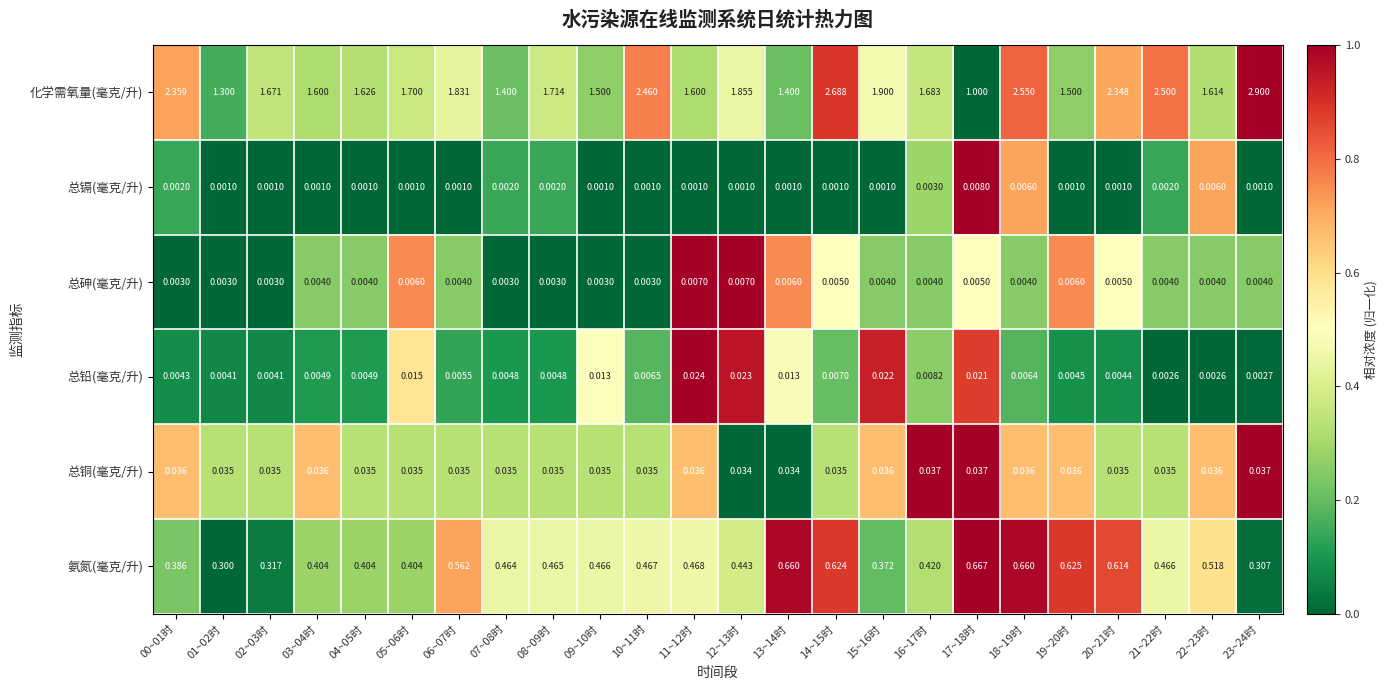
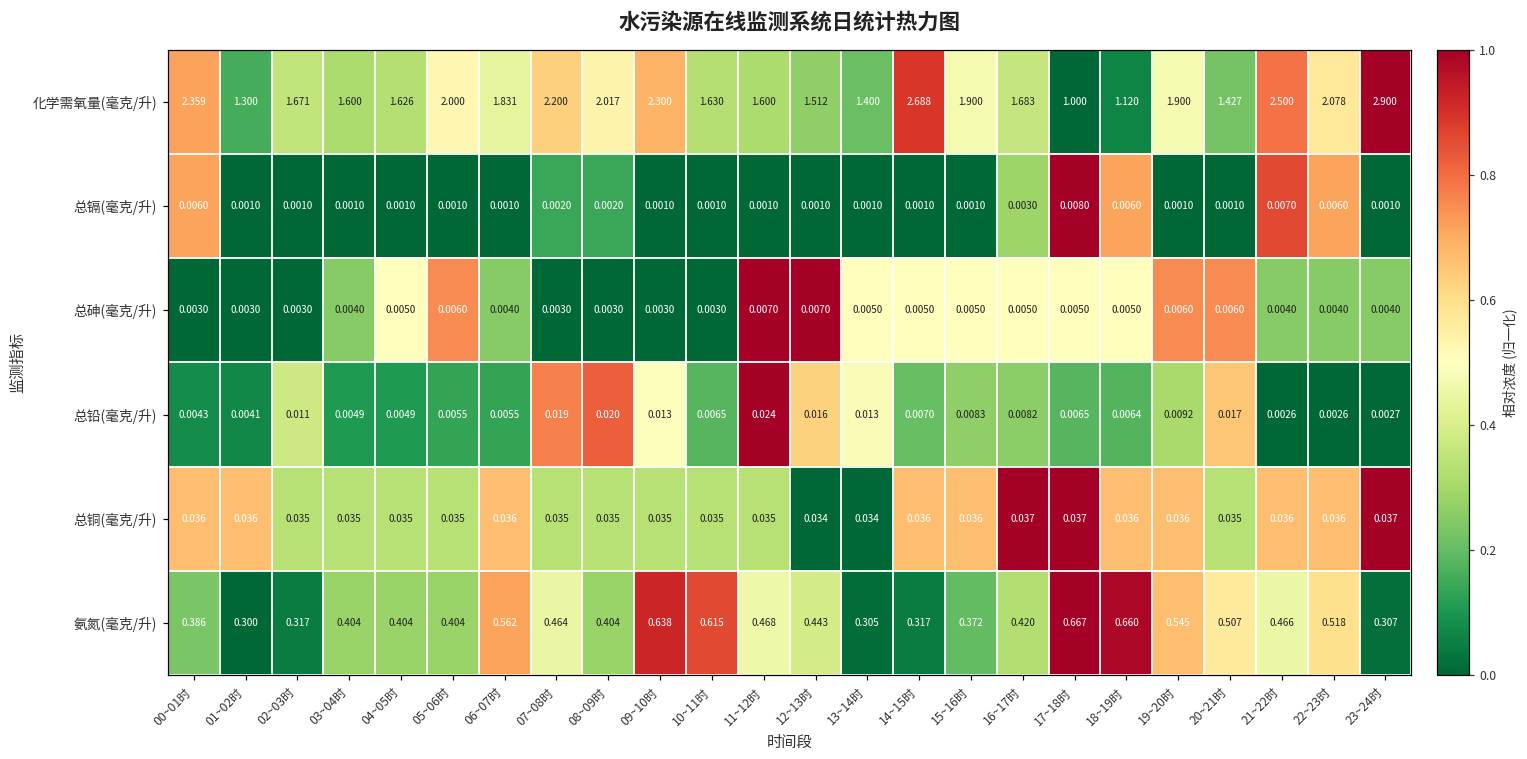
化学需氧量(毫克/升), 05~06时: 1.700 -> 2.000
化学需氧量(毫克/升), 07~08时: 1.400 -> 2.200
化学需氧量(毫克/升), 08~09时: 1.714 -> 2.017
化学需氧量(毫克/升), 09~10时: 1.500 -> 2.300
化学需氧量(毫克/升), 10~11时: 2.460 -> 1.630
化学需氧量(毫克/升), 12~13时: 1.855 -> 1.512
化学需氧量(毫克/升), 18~19时: 2.550 -> 1.120
化学需氧量(毫克/升), 19~20时: 1.500 -> 1.900
化学需氧量(毫克/升), 20~21时: 2.348 -> 1.427
化学需氧量(毫克/升), 22~23时: 1.614 -> 2.078
总镉(毫克/升), 00~01时: 0.0020 -> 0.0060
总镉(毫克/升), 21~22时: 0.0020 -> 0.0070
总砷(毫克/升), 04~05时: 0.0040 -> 0.0050
总砷(毫克/升), 13~14时: 0.0060 -> 0.0050
总砷(毫克/升), 15~16时: 0.0040 -> 0.0050
总砷(毫克/升), 16~17时: 0.0040 -> 0.0050
总砷(毫克/升), 18~19时: 0.0040 -> 0.0050
总砷(毫克/升), 20~21时: 0.0050 -> 0.0060
总铅(毫克/升), 02~03时: 0.0041 -> 0.011
总铅(毫克/升), 05~06时: 0.015 -> 0.0055
总铅(毫克/升), 07~08时: 0.0048 -> 0.019
总铅(毫克/升), 08~09时: 0.0048 -> 0.020
总铅(毫克/升), 12~13时: 0.023 -> 0.016
总铅(毫克/升), 15~16时: 0.022 -> 0.0083
总铅(毫克/升), 17~18时: 0.021 -> 0.0065
总铅(毫克/升), 19~20时: 0.0045 -> 0.0092
总铅(毫克/升), 20~21时: 0.0044 -> 0.017
总铜(毫克/升), 01~02时: 0.035 -> 0.036
总铜(毫克/升), 03~04时: 0.036 -> 0.035
总铜(毫克/升), 06~07时: 0.035 -> 0.036
总铜(毫克/升), 11~12时: 0.036 -> 0.035
总铜(毫克/升), 14~15时: 0.035 -> 0.036
总铜(毫克/升), 21~22时: 0.035 -> 0.036
氨氮(毫克/升), 08~09时: 0.465 -> 0.404
氨氮(毫克/升), 09~10时: 0.466 -> 0.638
氨氮(毫克/升), 10~11时: 0.467 -> 0.615
氨氮(毫克/升), 13~14时: 0.660 -> 0.305
氨氮(毫克/升), 14~15时: 0.624 -> 0.317
氨氮(毫克/升), 19~20时: 0.625 -> 0.545
氨氮(毫克/升), 20~21时: 0.614 -> 0.507
